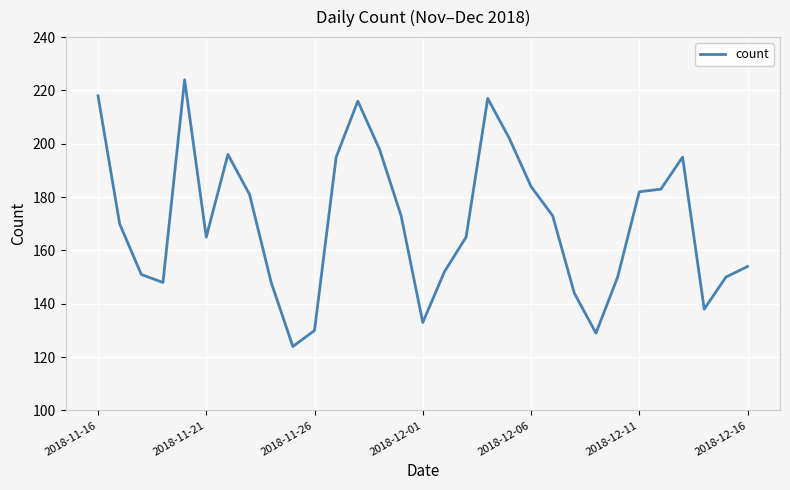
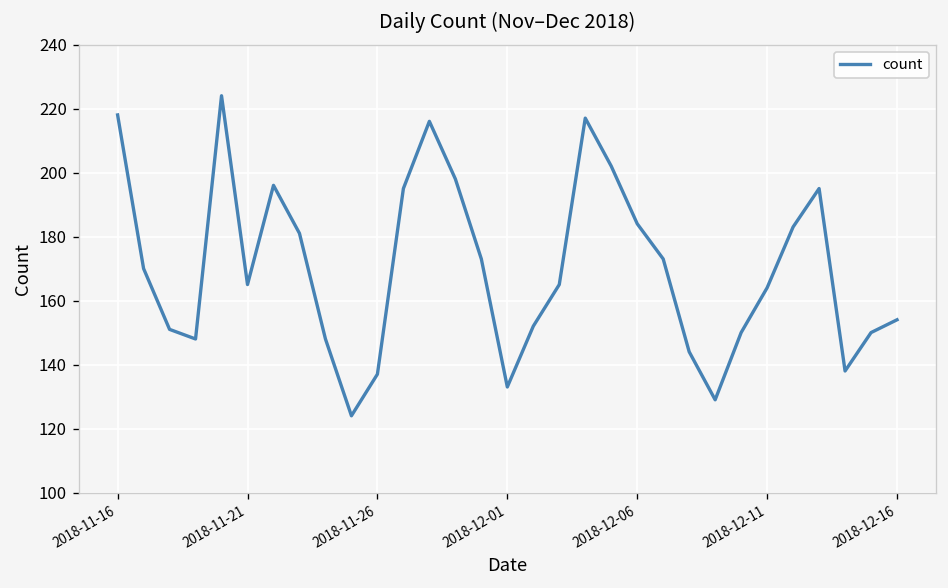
2018-11-26: 130 -> 137
2018-12-11: 182 -> 164
